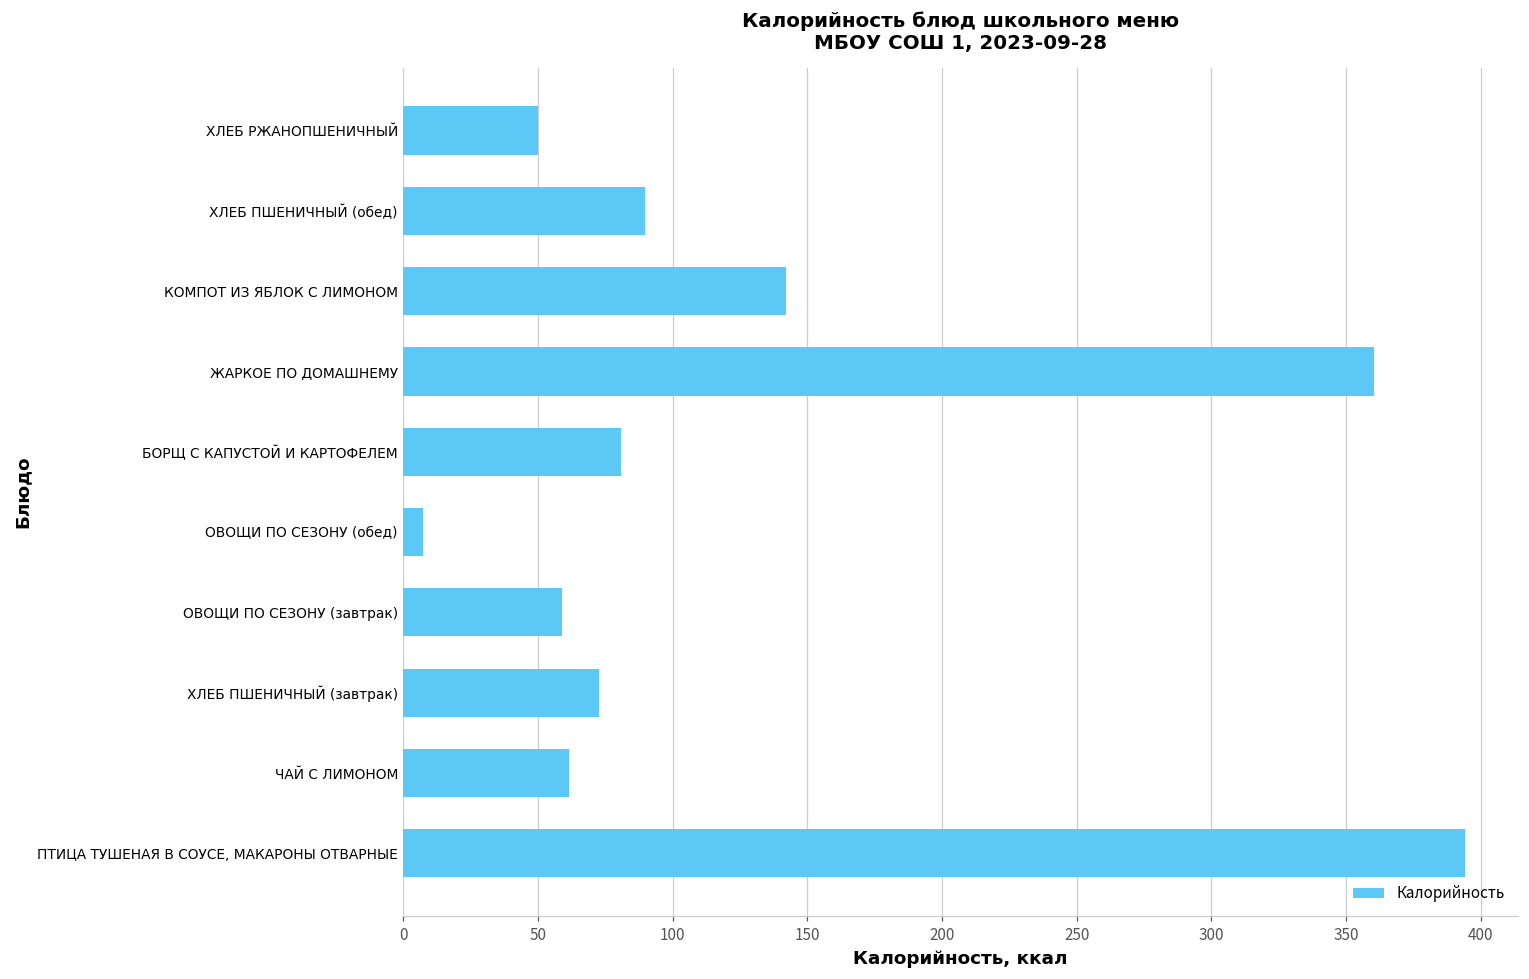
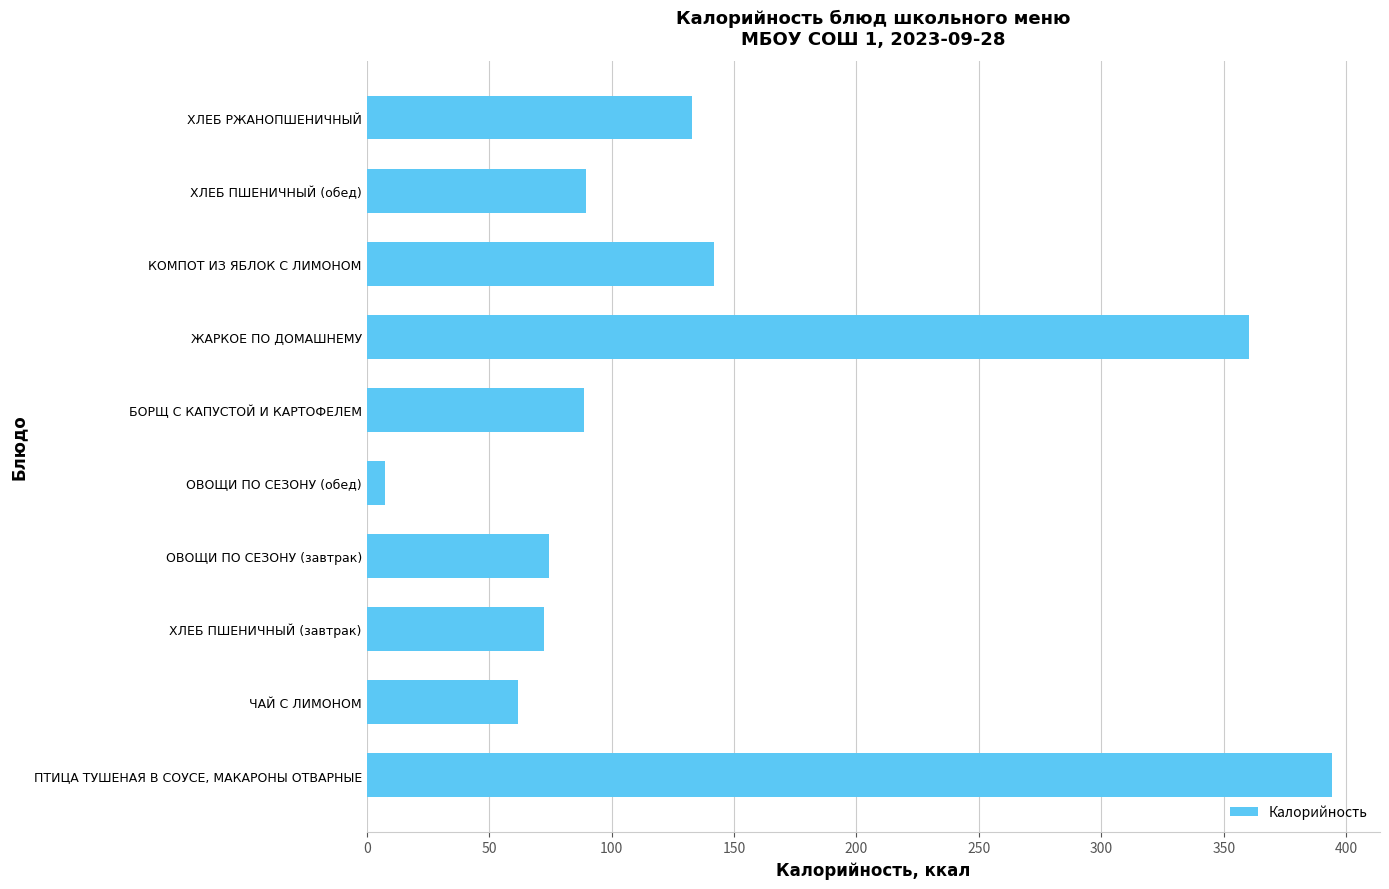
ХЛЕБ РЖАНОПШЕНИЧНЫЙ: 50 -> 133
БОРЩ С КАПУСТОЙ И КАРТОФЕЛЕМ: 81 -> 89
ОВОЩИ ПО СЕЗОНУ (завтрак): 59 -> 74
